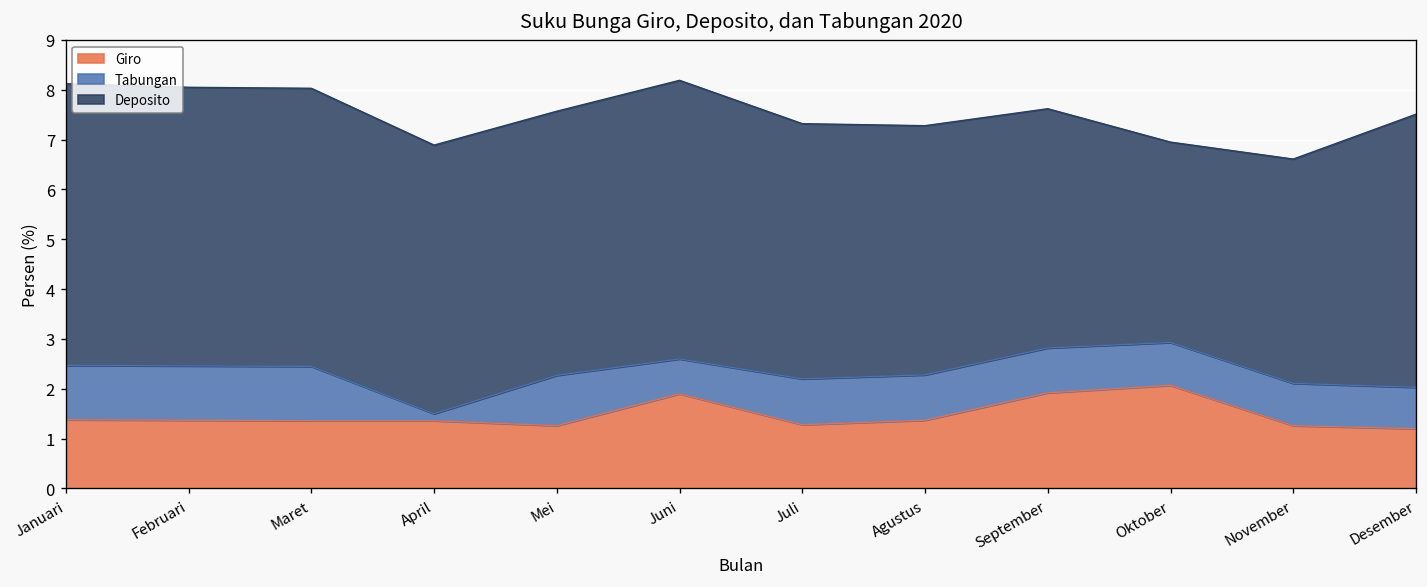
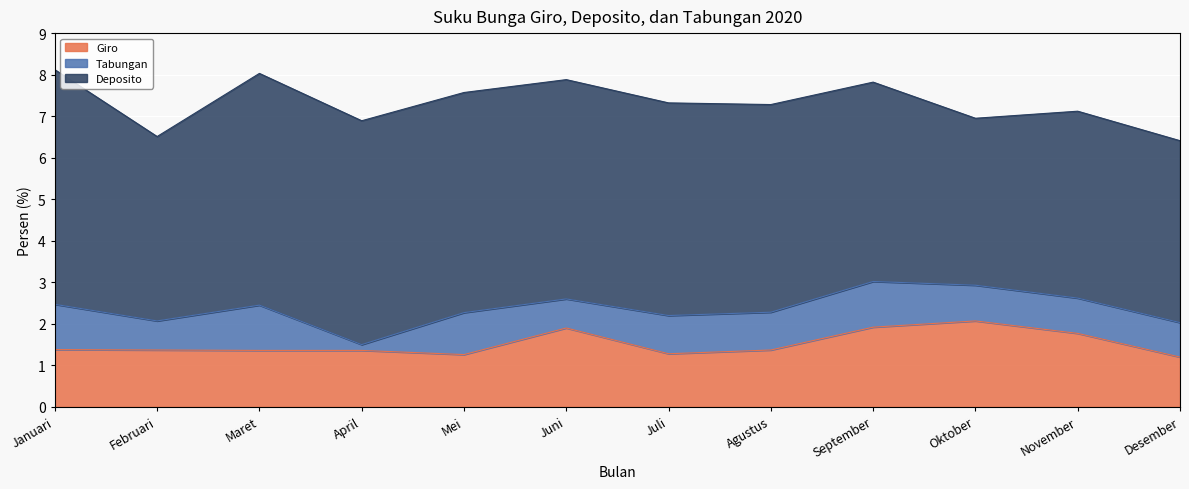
Tabungan, Februari: 1.1 -> 0.7
Deposito, Februari: 5.6 -> 4.4
Deposito, Juni: 5.6 -> 5.3
Tabungan, September: 0.9 -> 1.1
Giro, November: 1.3 -> 1.8
Deposito, Desember: 5.5 -> 4.4
